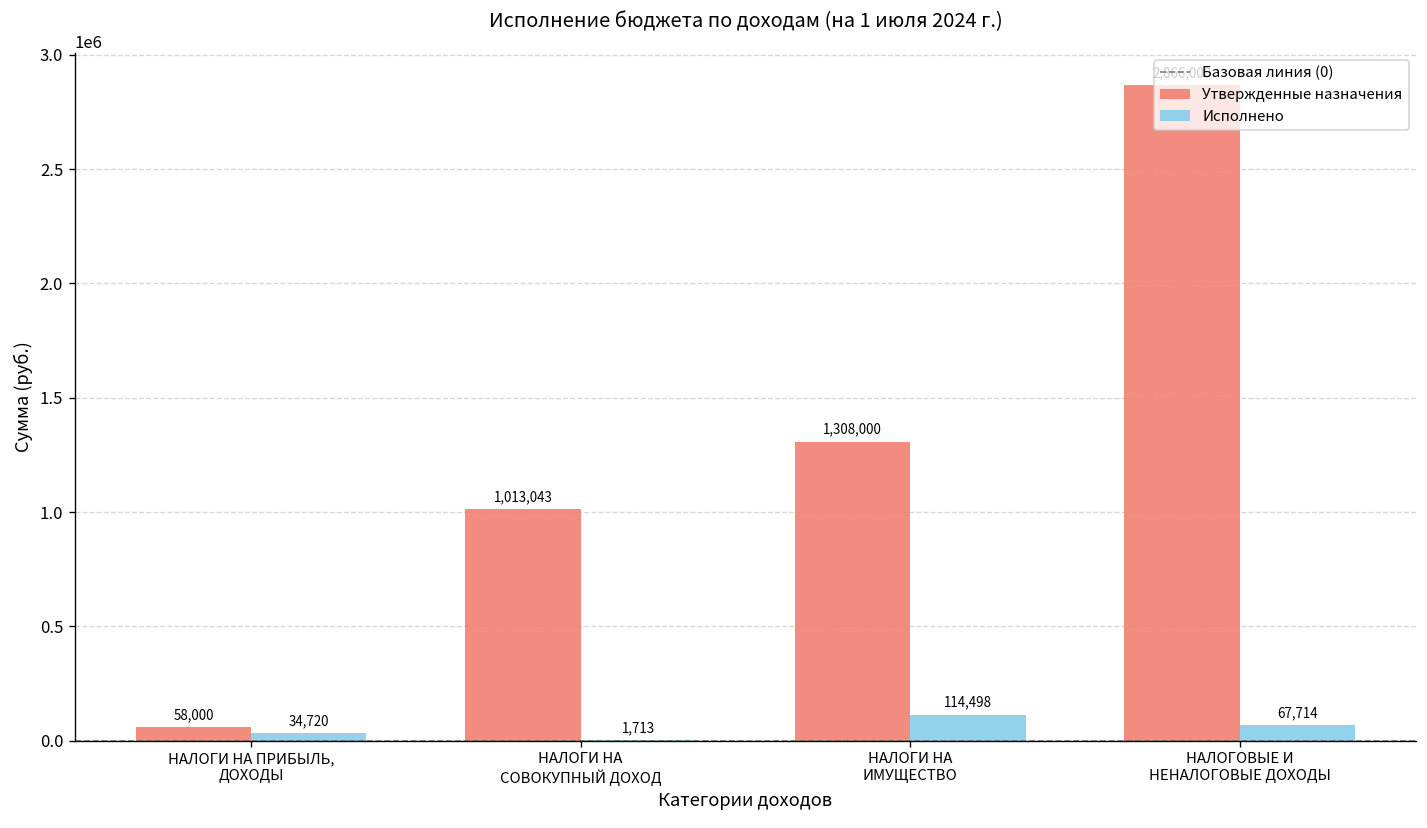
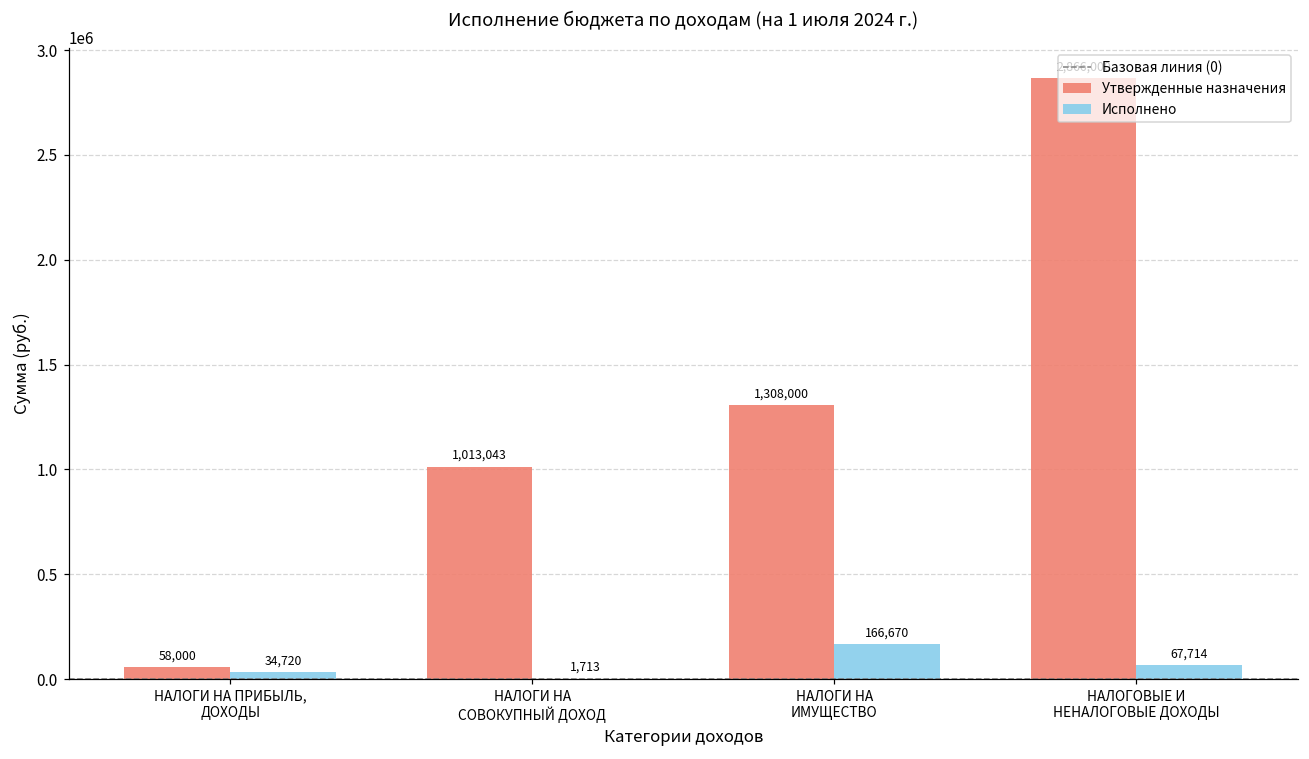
Исполнено, НАЛОГИ НА ИМУЩЕСТВО: 114,498 -> 166,670
